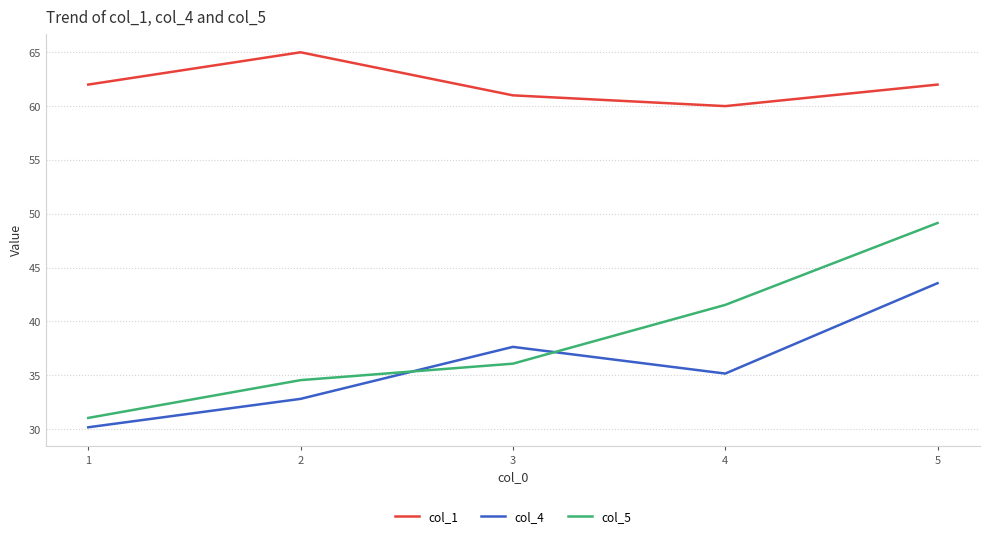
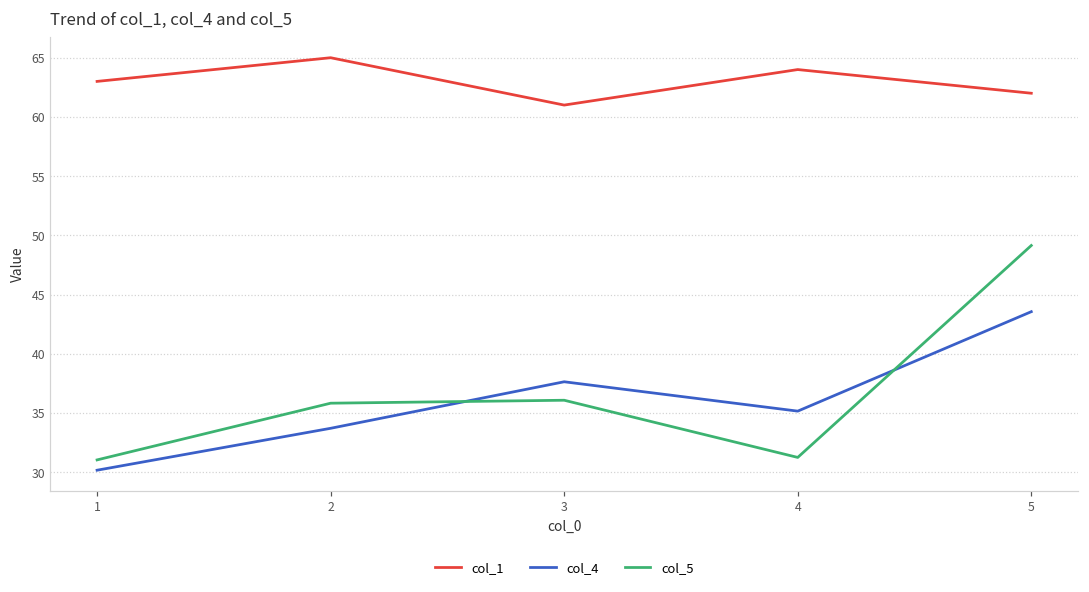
col_1, 1: 62 -> 63
col_4, 2: 32.8 -> 33.7
col_5, 2: 34.5 -> 35.8
col_1, 4: 60 -> 64
col_5, 4: 41.5 -> 31.2
